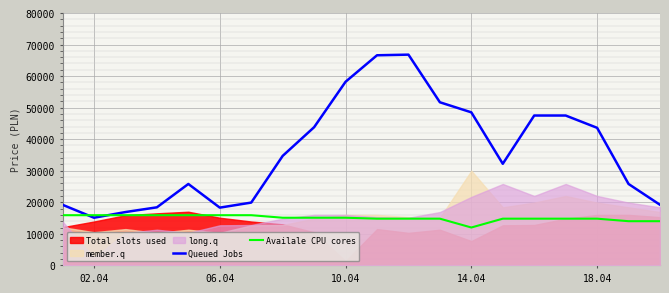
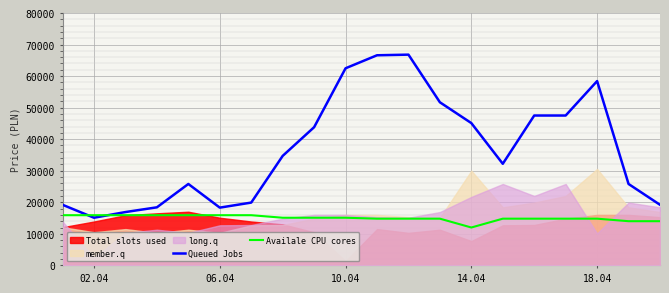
Queued Jobs, 10.04: 58000 -> 62000
Queued Jobs, 14.04: 49000 -> 45000
Queued Jobs, 18.04: 44000 -> 58000
member.q, 18.04: 20000 -> 31000
long.q, 18.04: 22000 -> 10000
